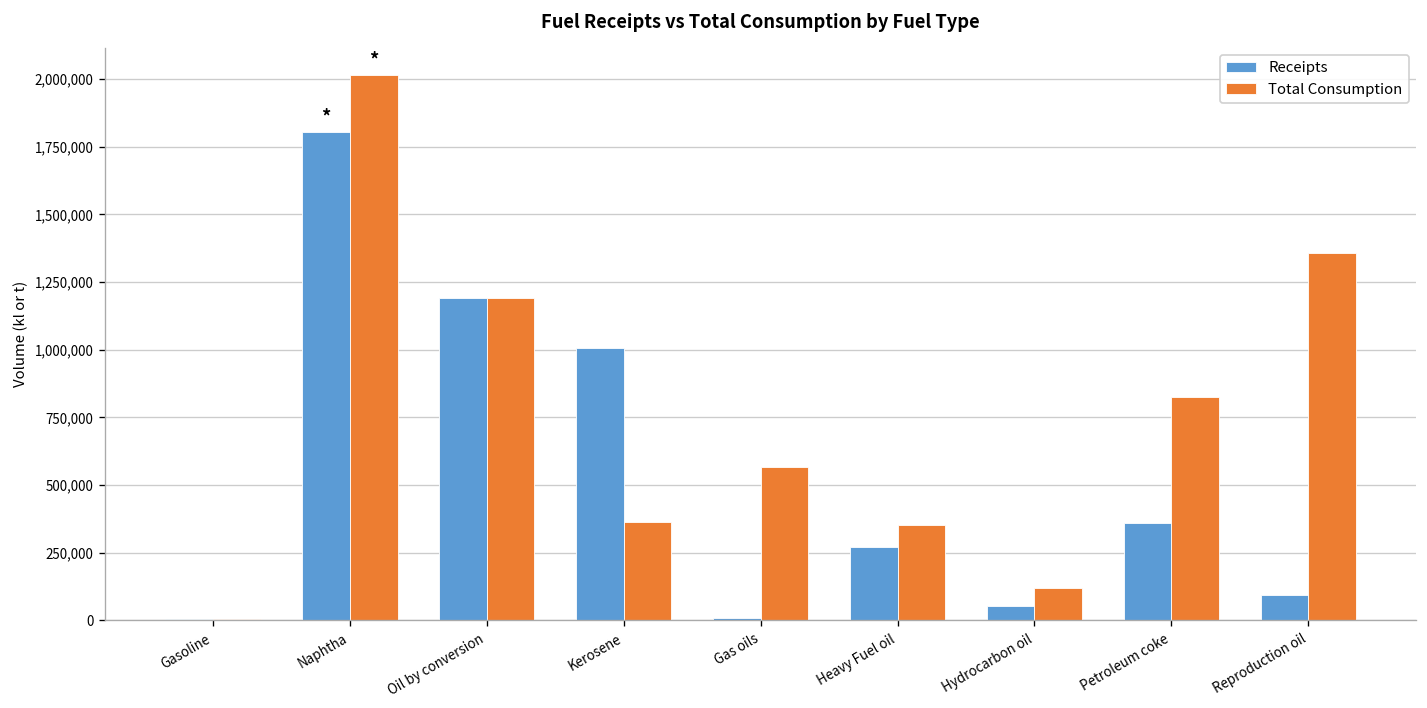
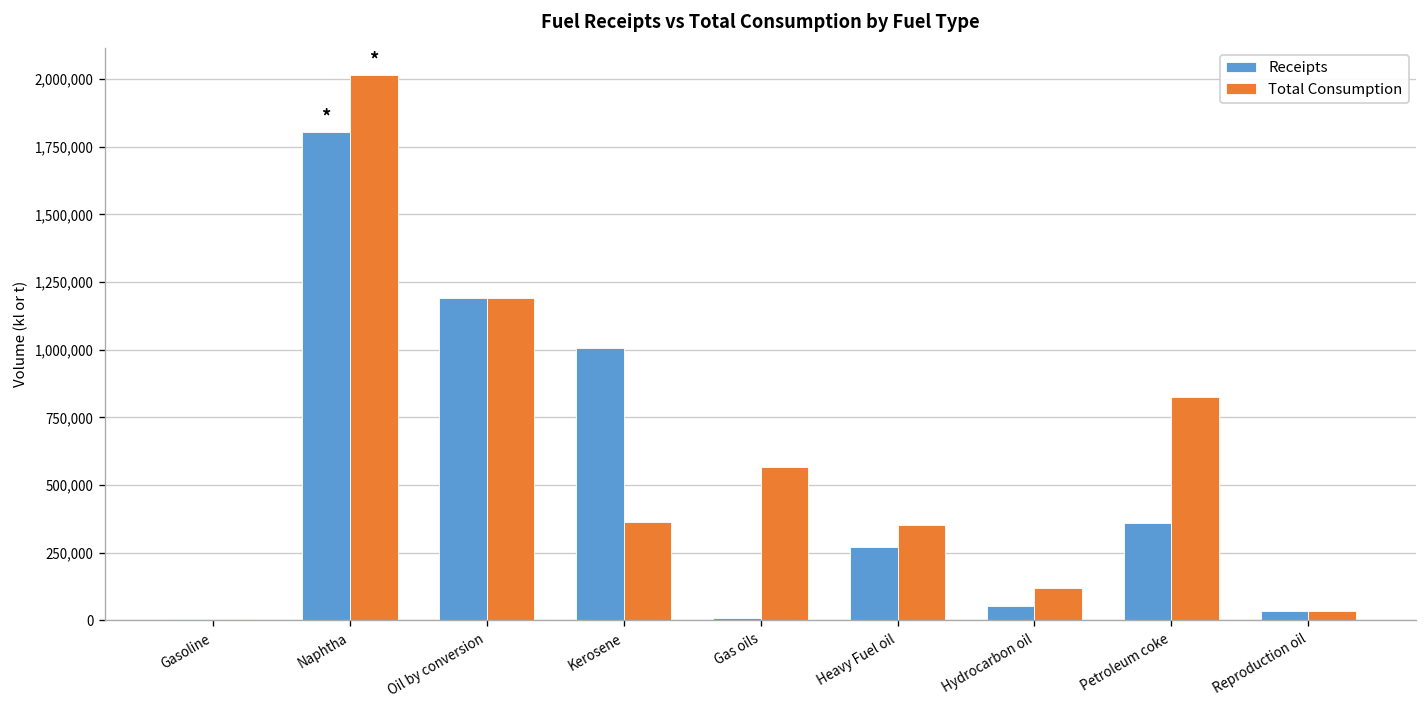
Receipts, Reproduction oil: 90,000 -> 40,000
Total Consumption, Reproduction oil: 1,360,000 -> 40,000
